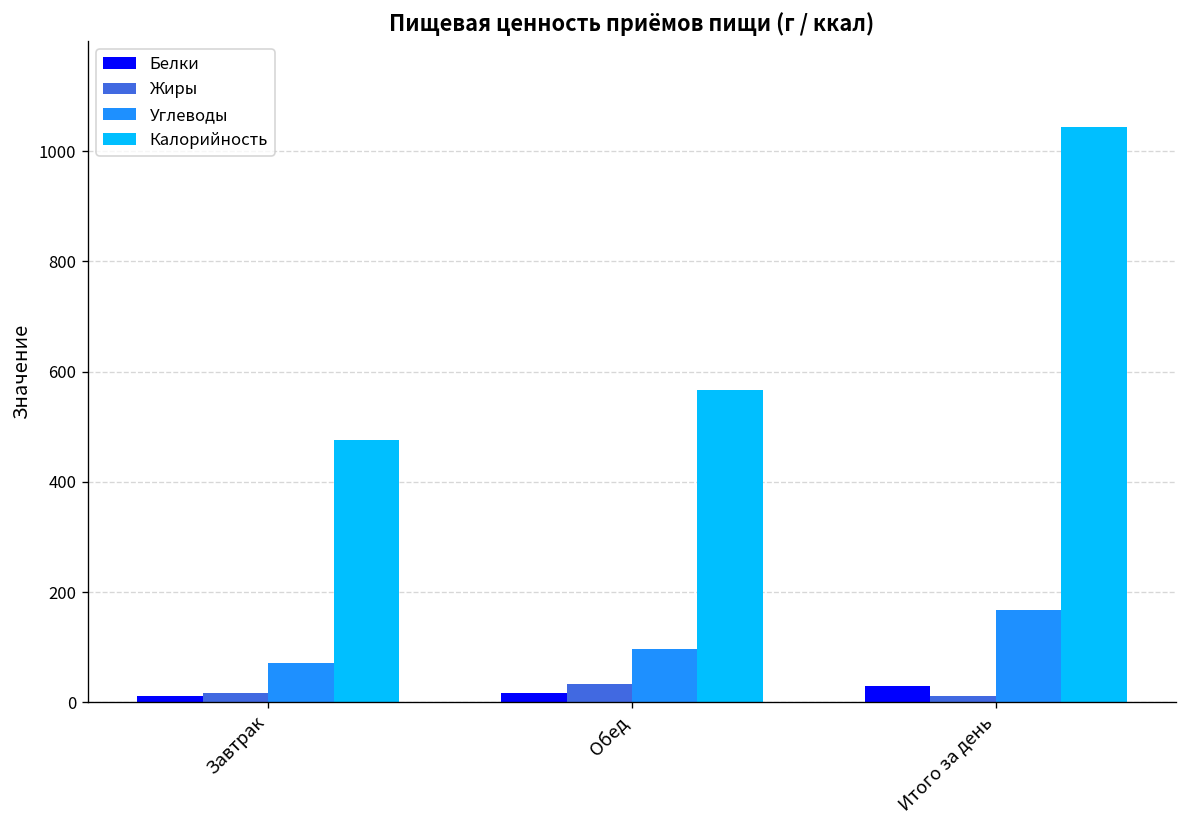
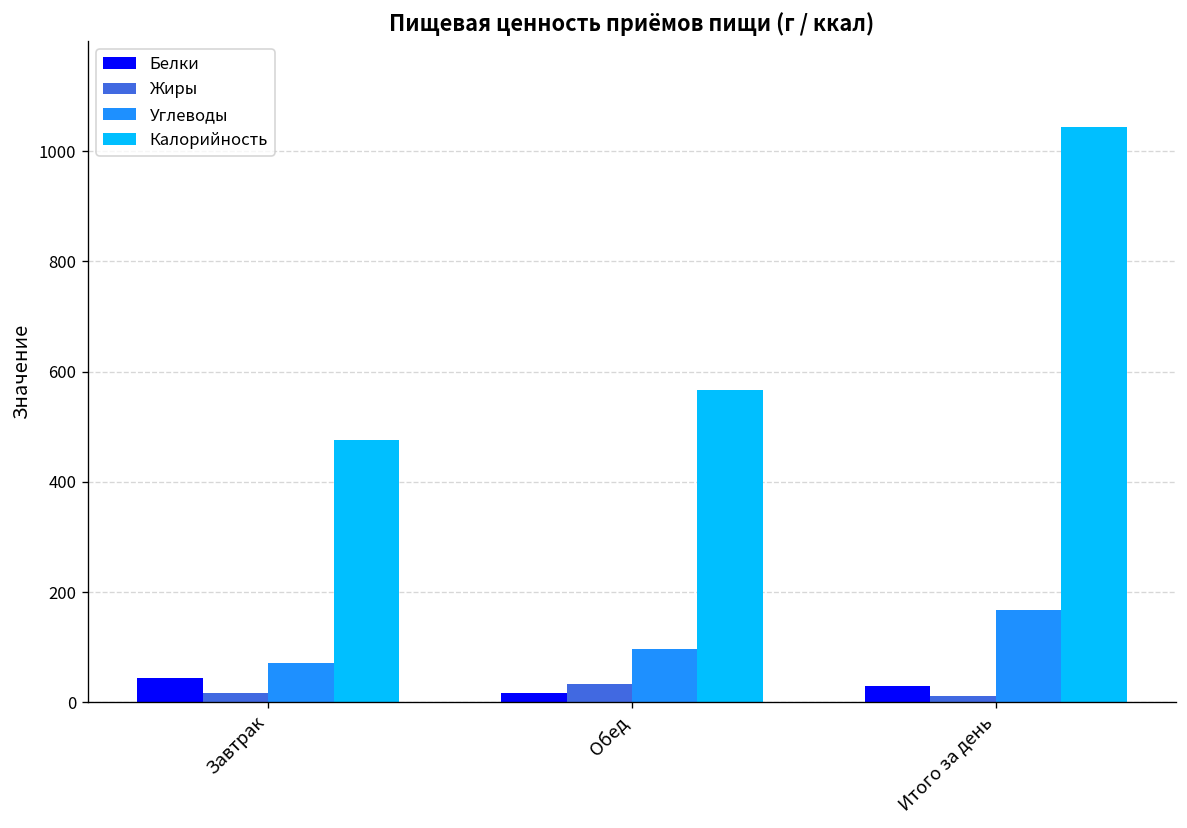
Белки, Завтрак: 10 -> 40
